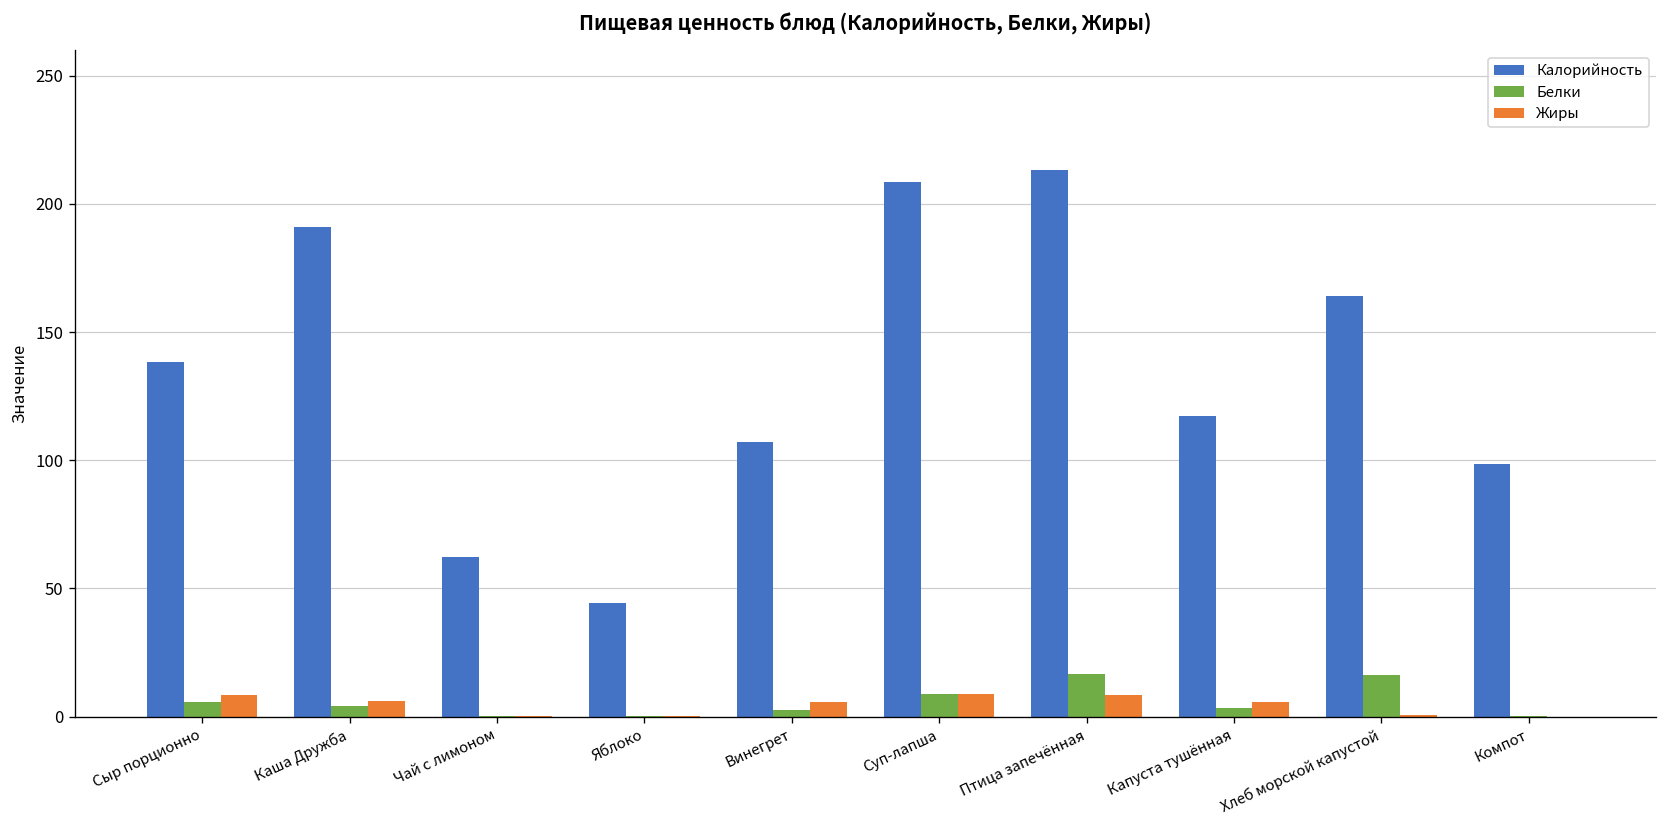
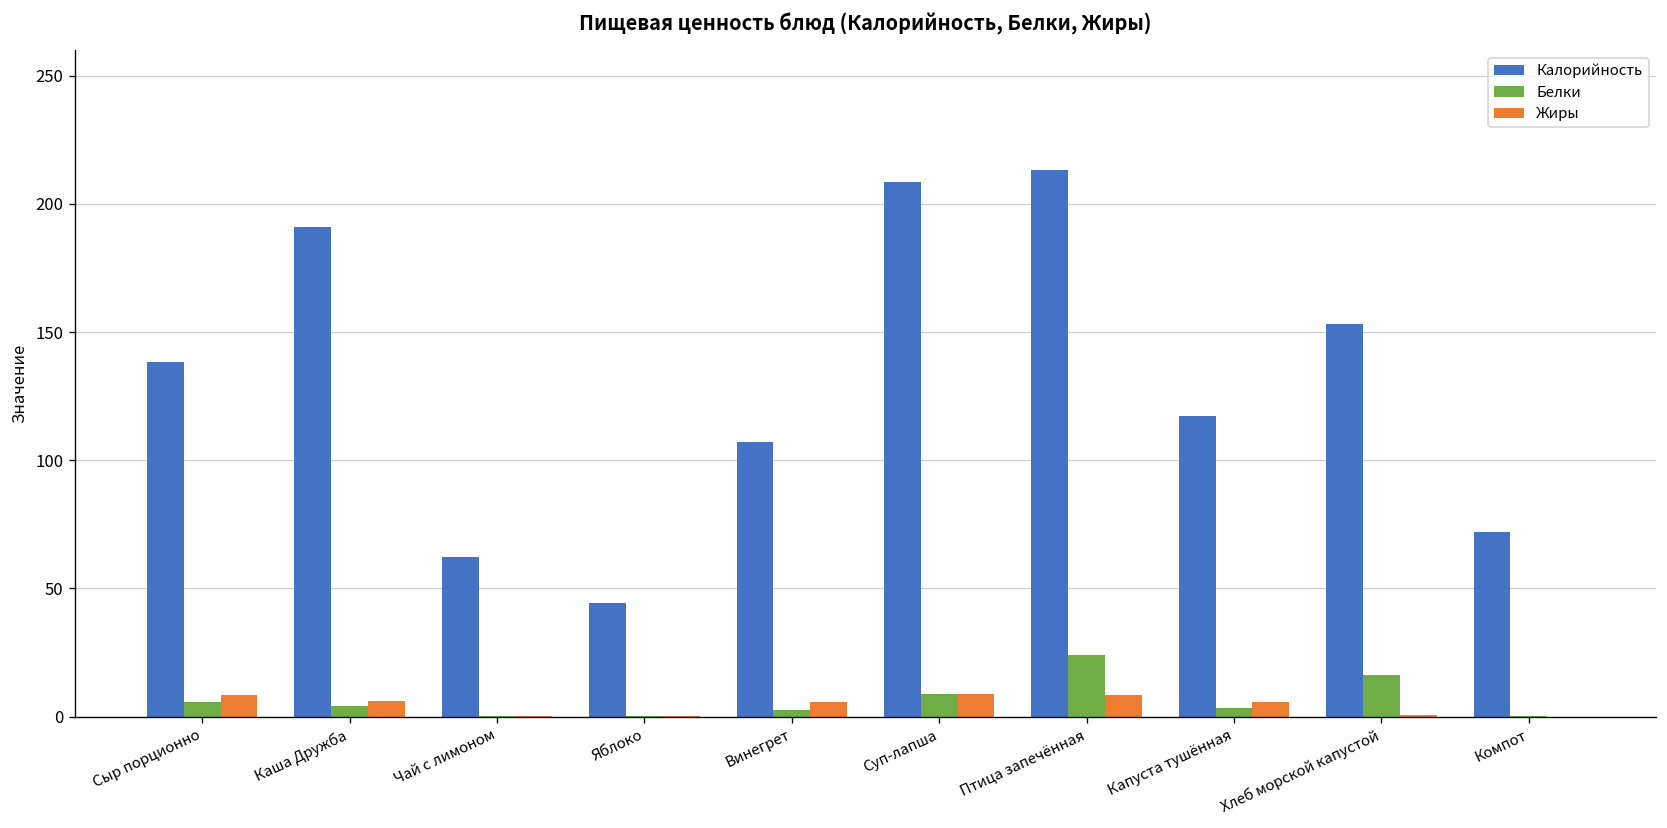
Белки, Птица запечённая: 17 -> 24
Калорийность, Хлеб морской капустой: 164 -> 153
Калорийность, Компот: 99 -> 72
